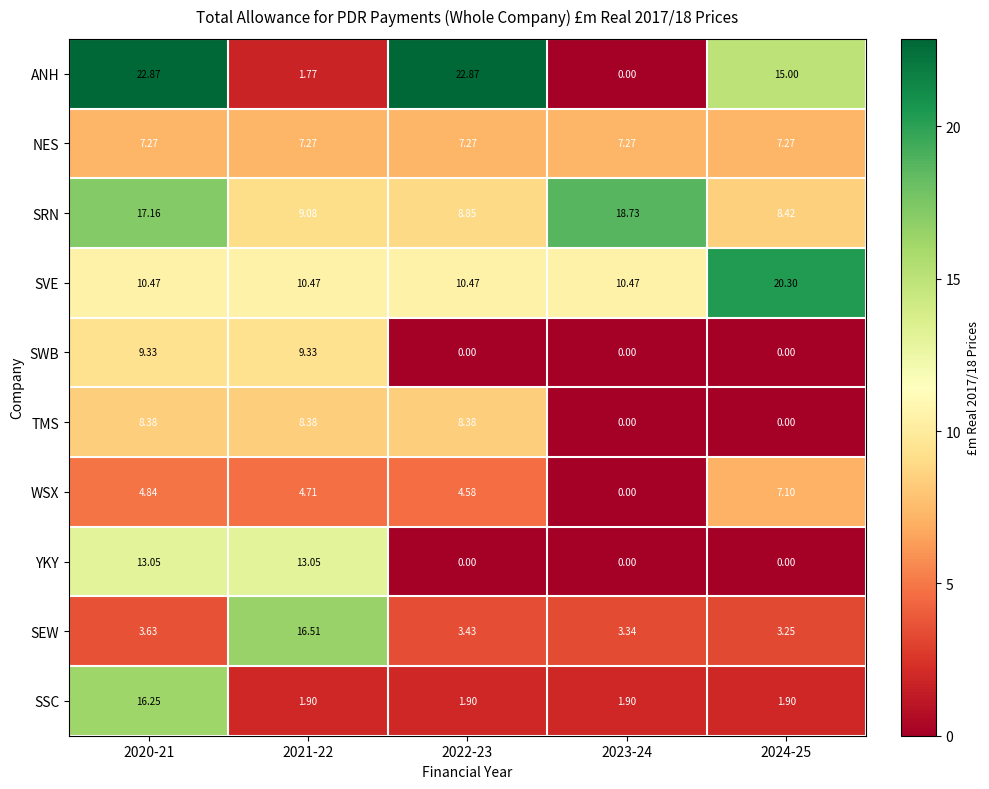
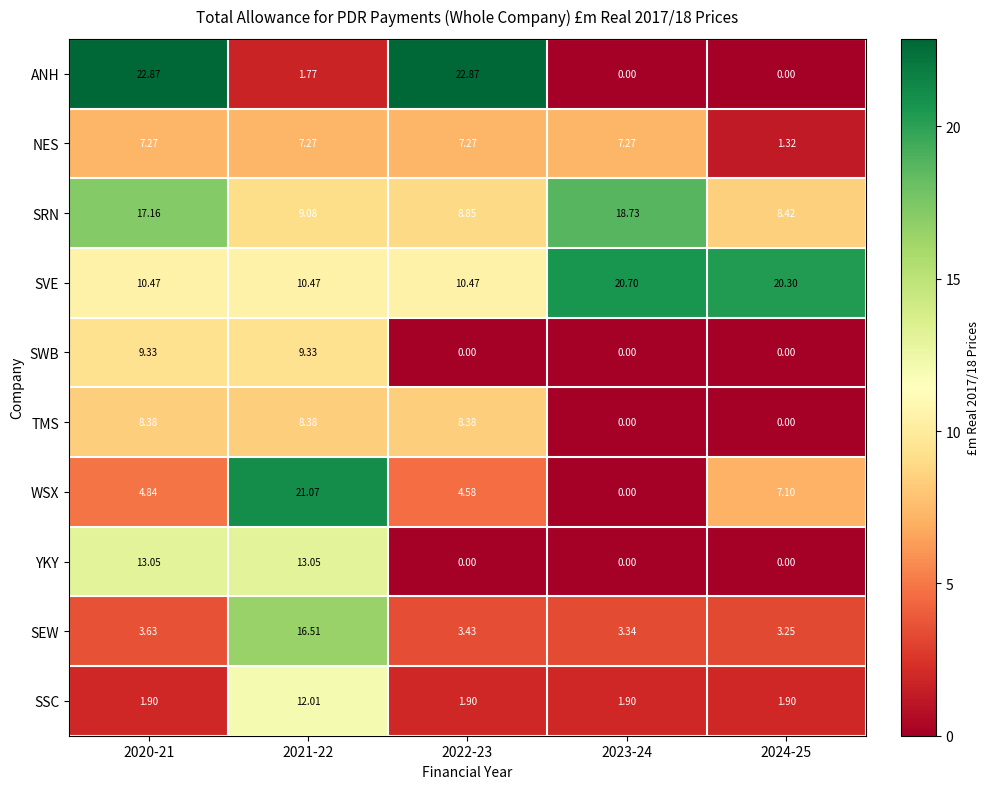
ANH, 2024-25: 15.00 -> 0.00
NES, 2024-25: 7.27 -> 1.32
SVE, 2023-24: 10.47 -> 20.70
WSX, 2021-22: 4.71 -> 21.07
SSC, 2020-21: 16.25 -> 1.90
SSC, 2021-22: 1.90 -> 12.01
